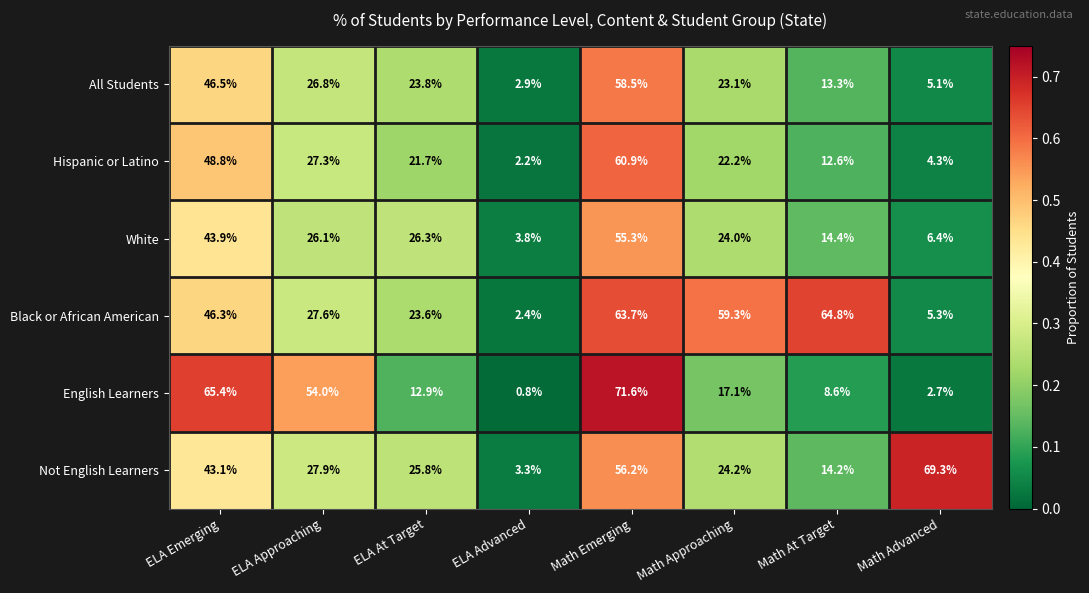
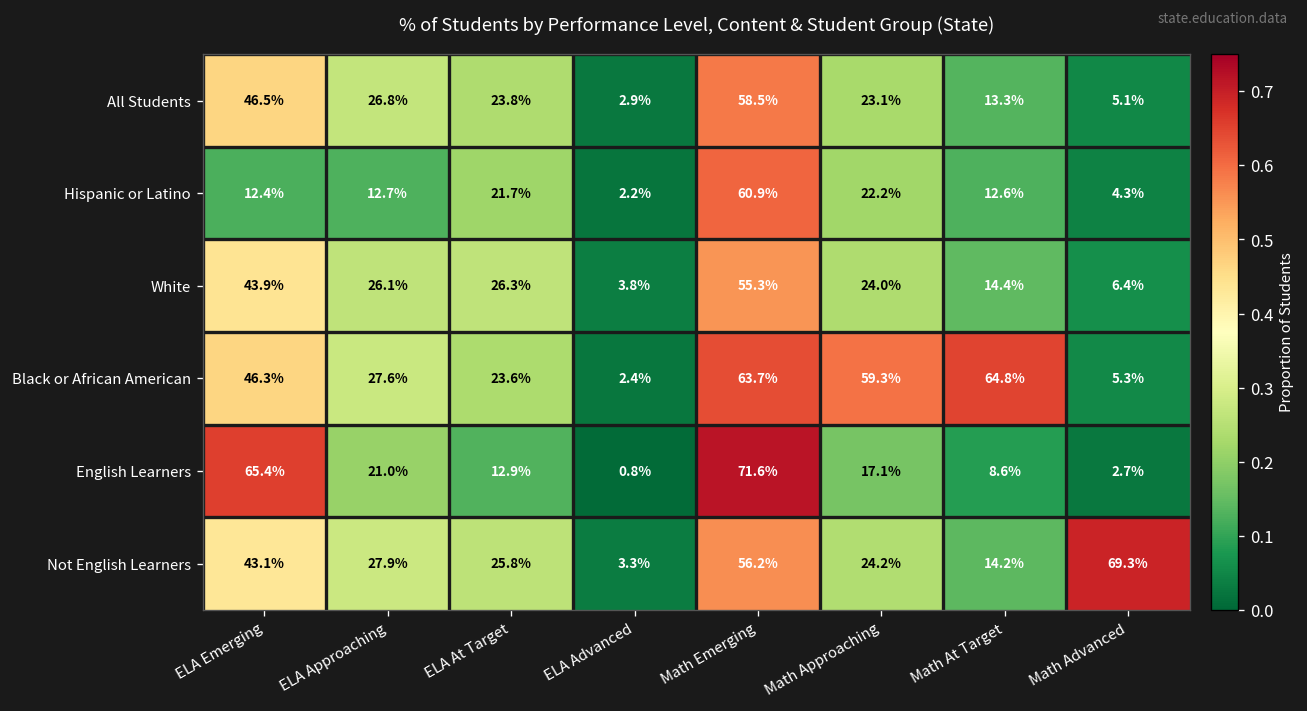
Hispanic or Latino, ELA Emerging: 48.8% -> 12.4%
Hispanic or Latino, ELA Approaching: 27.3% -> 12.7%
English Learners, ELA Approaching: 54.0% -> 21.0%
